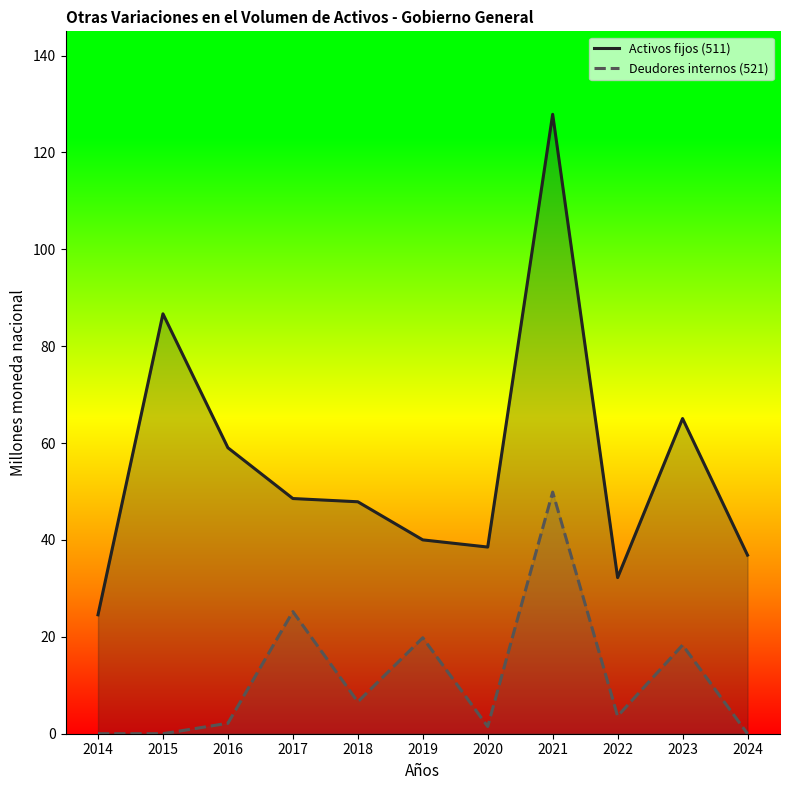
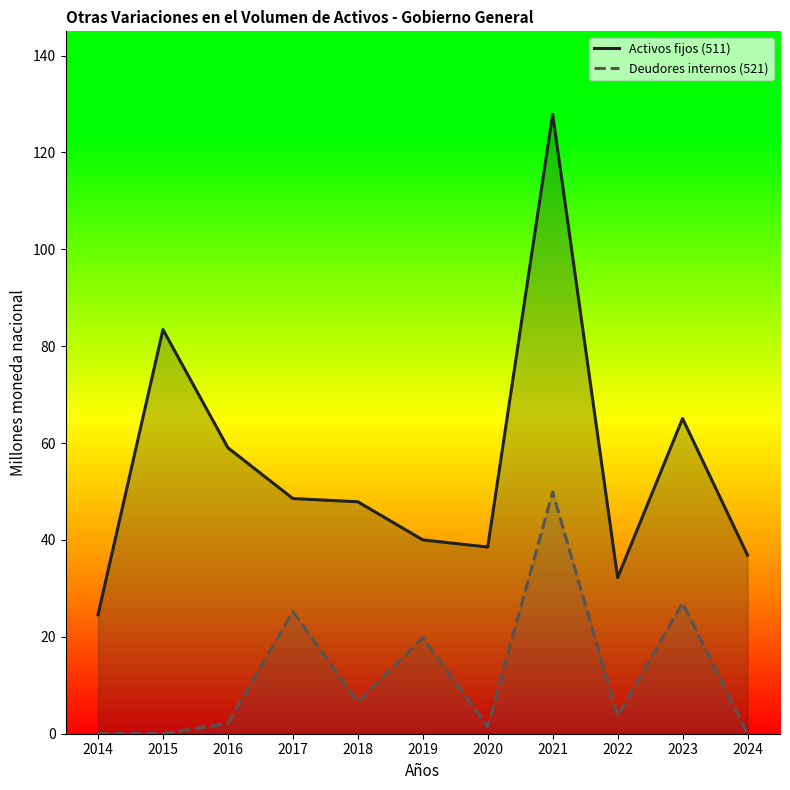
Activos fijos (511), 2015: 87 -> 83
Deudores internos (521), 2023: 18 -> 27
